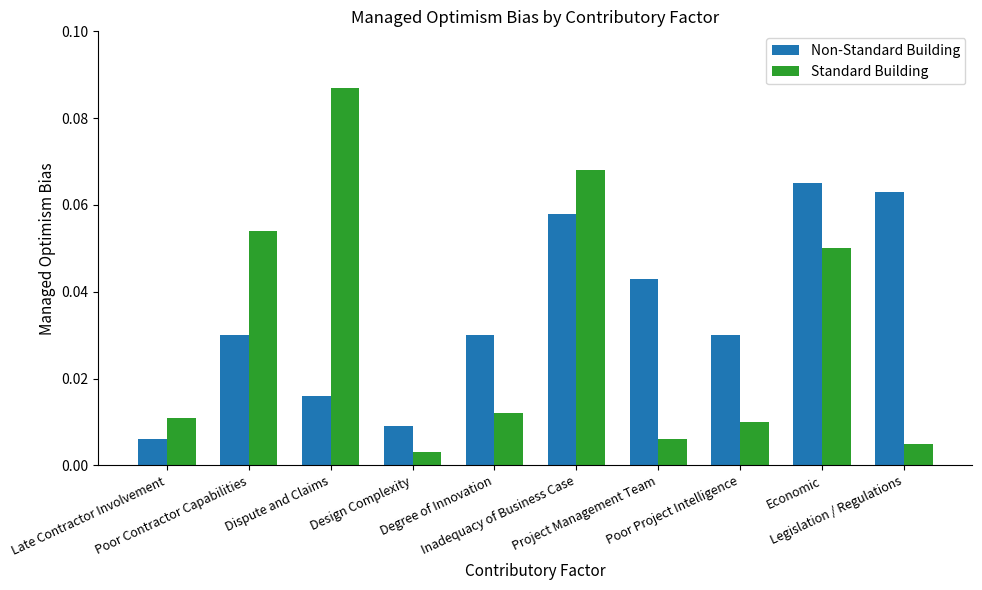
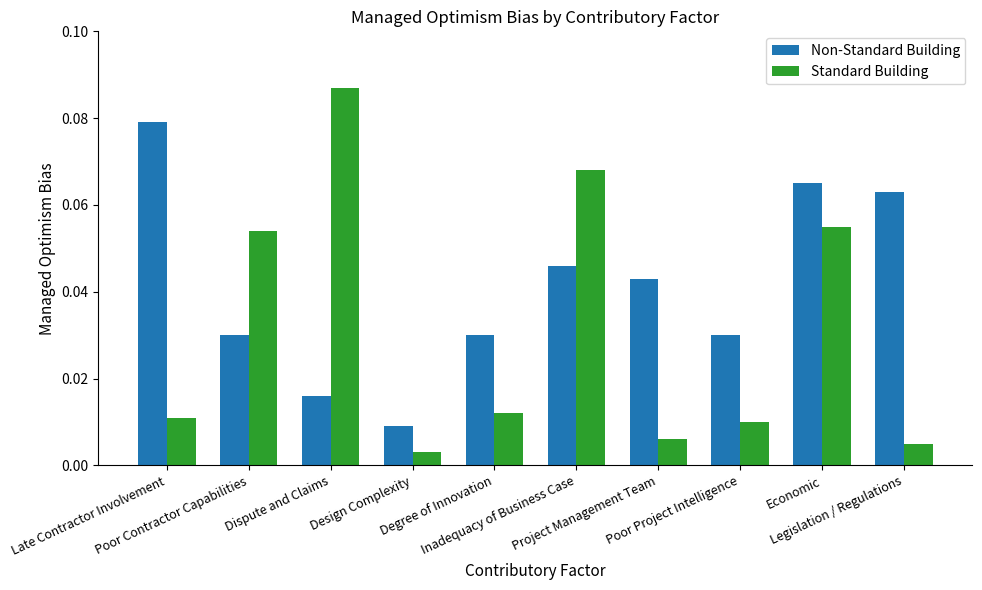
Non-Standard Building, Late Contractor Involvement: 0.006 -> 0.079
Non-Standard Building, Inadequacy of Business Case: 0.058 -> 0.046
Standard Building, Economic: 0.050 -> 0.055
